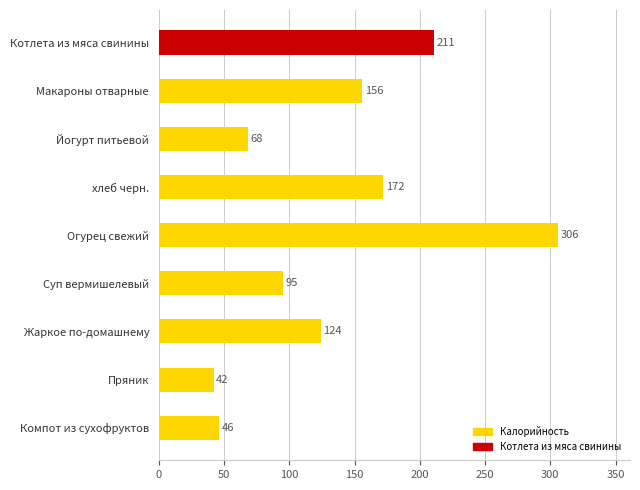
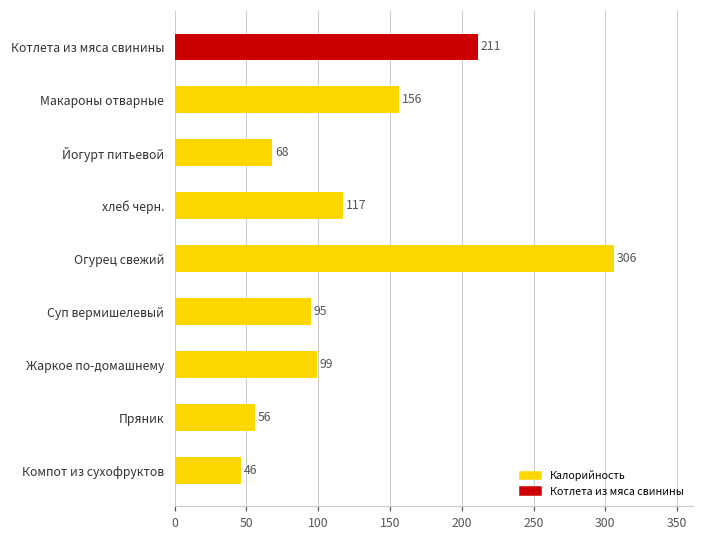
хлеб черн.: 172 -> 117
Жаркое по-домашнему: 124 -> 99
Пряник: 42 -> 56
